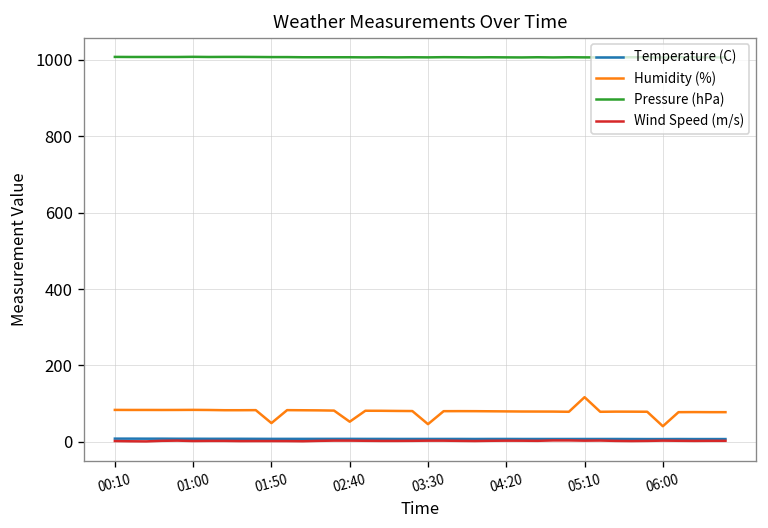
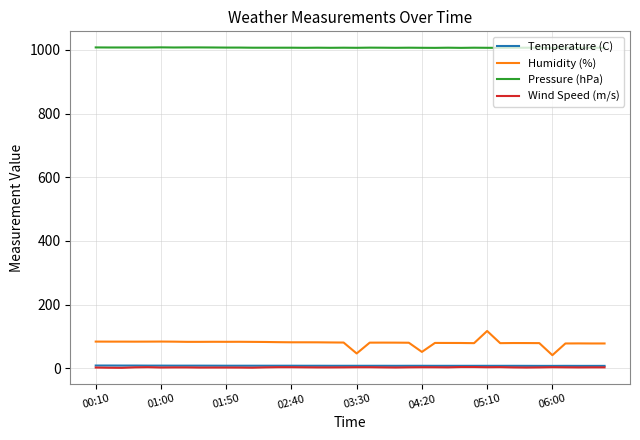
Humidity (%), 01:50: 50 -> 80
Humidity (%), 02:40: 50 -> 80
Humidity (%), 04:20: 80 -> 50
